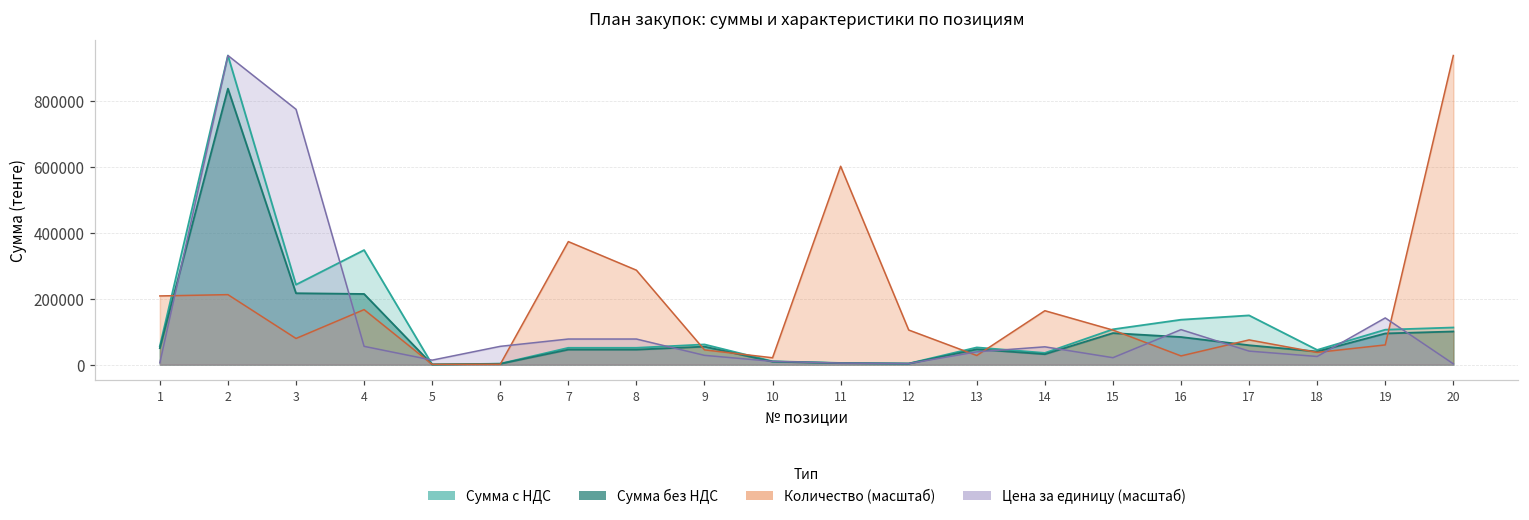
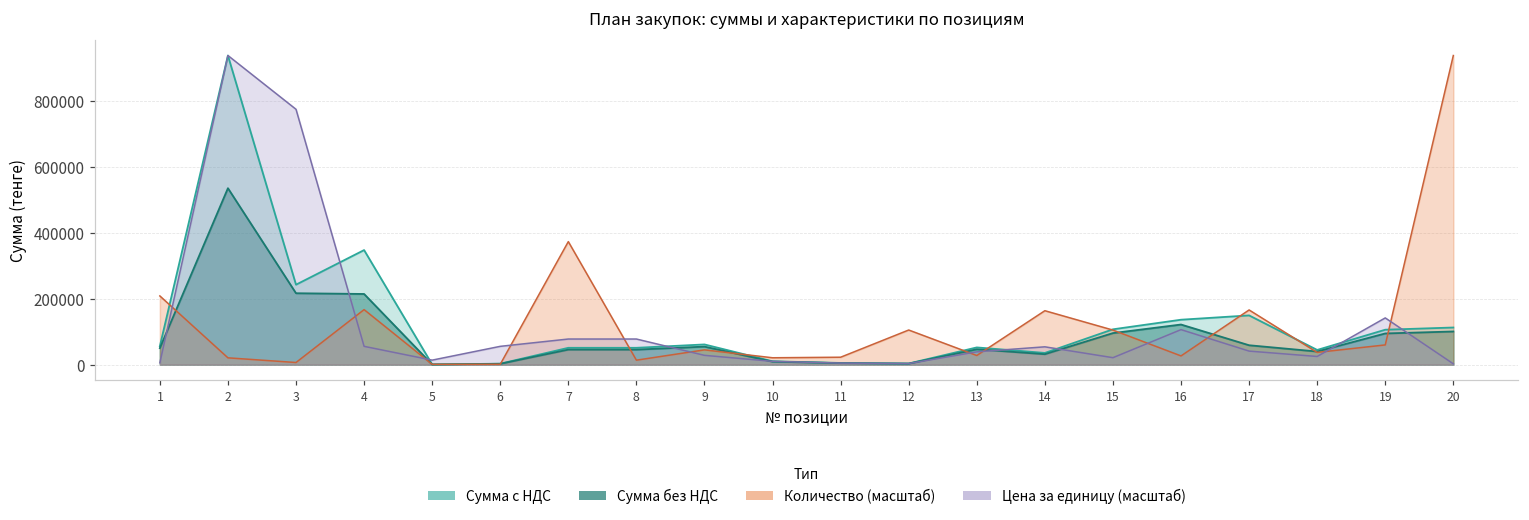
Сумма без НДС, 2: 840000 -> 530000
Количество (масштаб), 2: 210000 -> 20000
Количество (масштаб), 3: 80000 -> 10000
Количество (масштаб), 8: 290000 -> 10000
Количество (масштаб), 11: 600000 -> 20000
Сумма без НДС, 16: 80000 -> 120000
Количество (масштаб), 17: 70000 -> 170000
